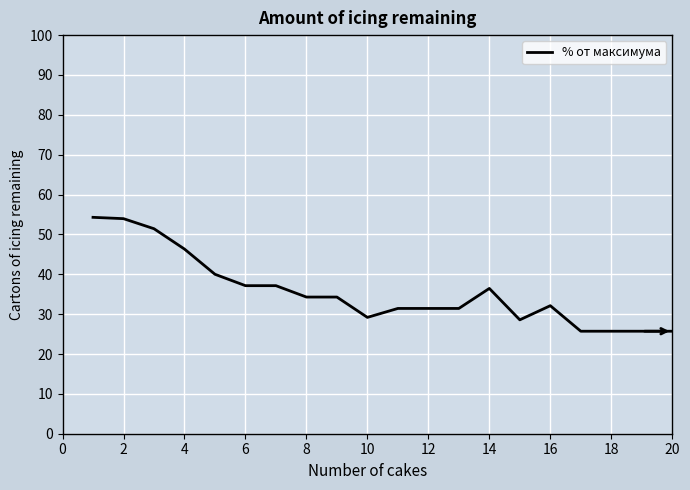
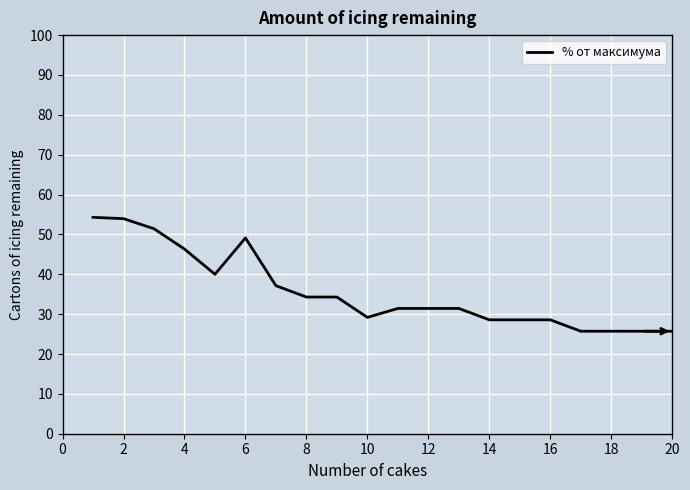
6: 37 -> 49
14: 36 -> 29
16: 32 -> 29
